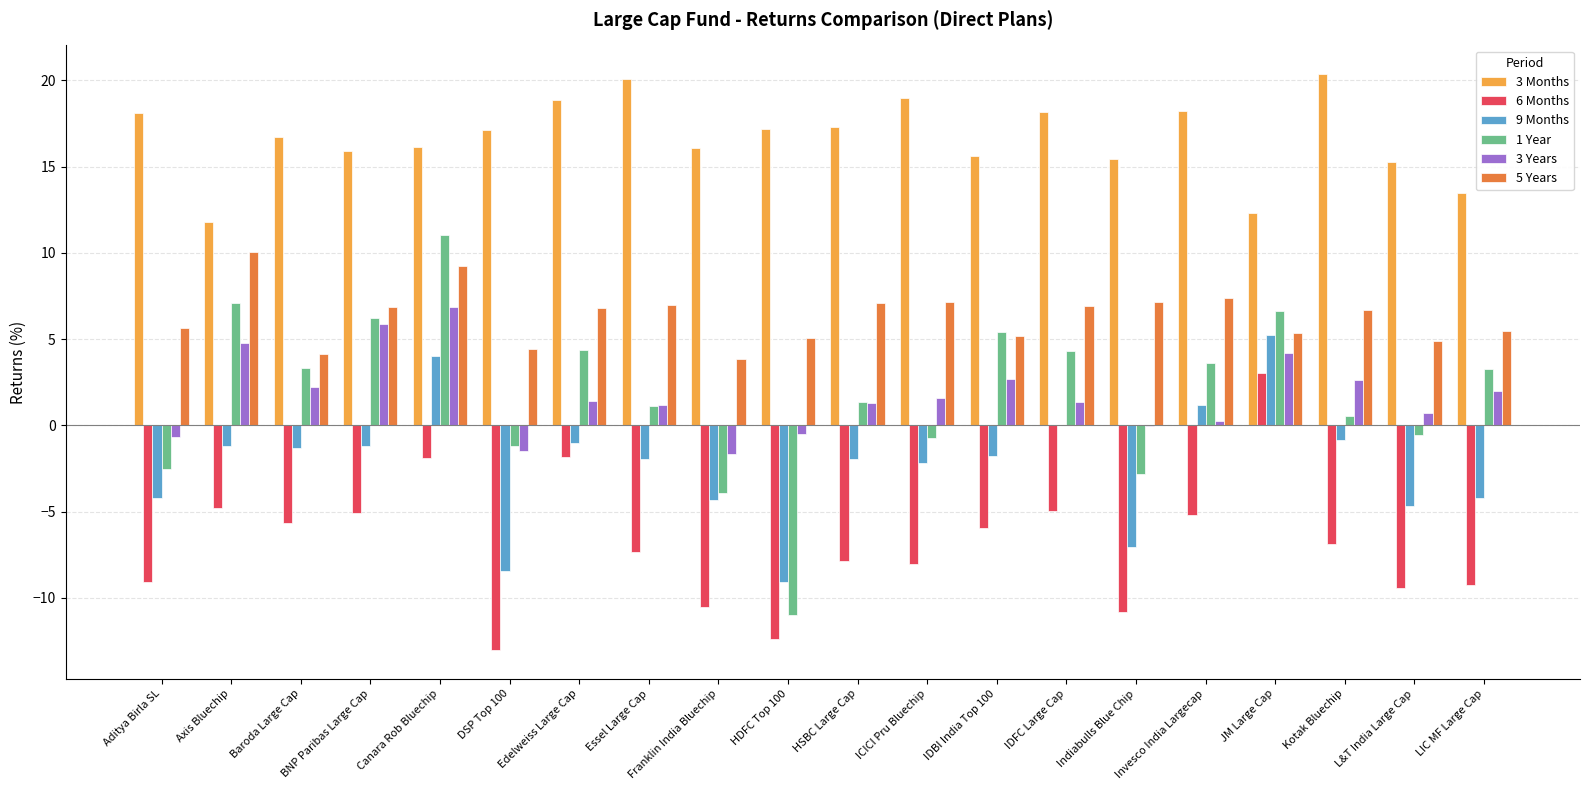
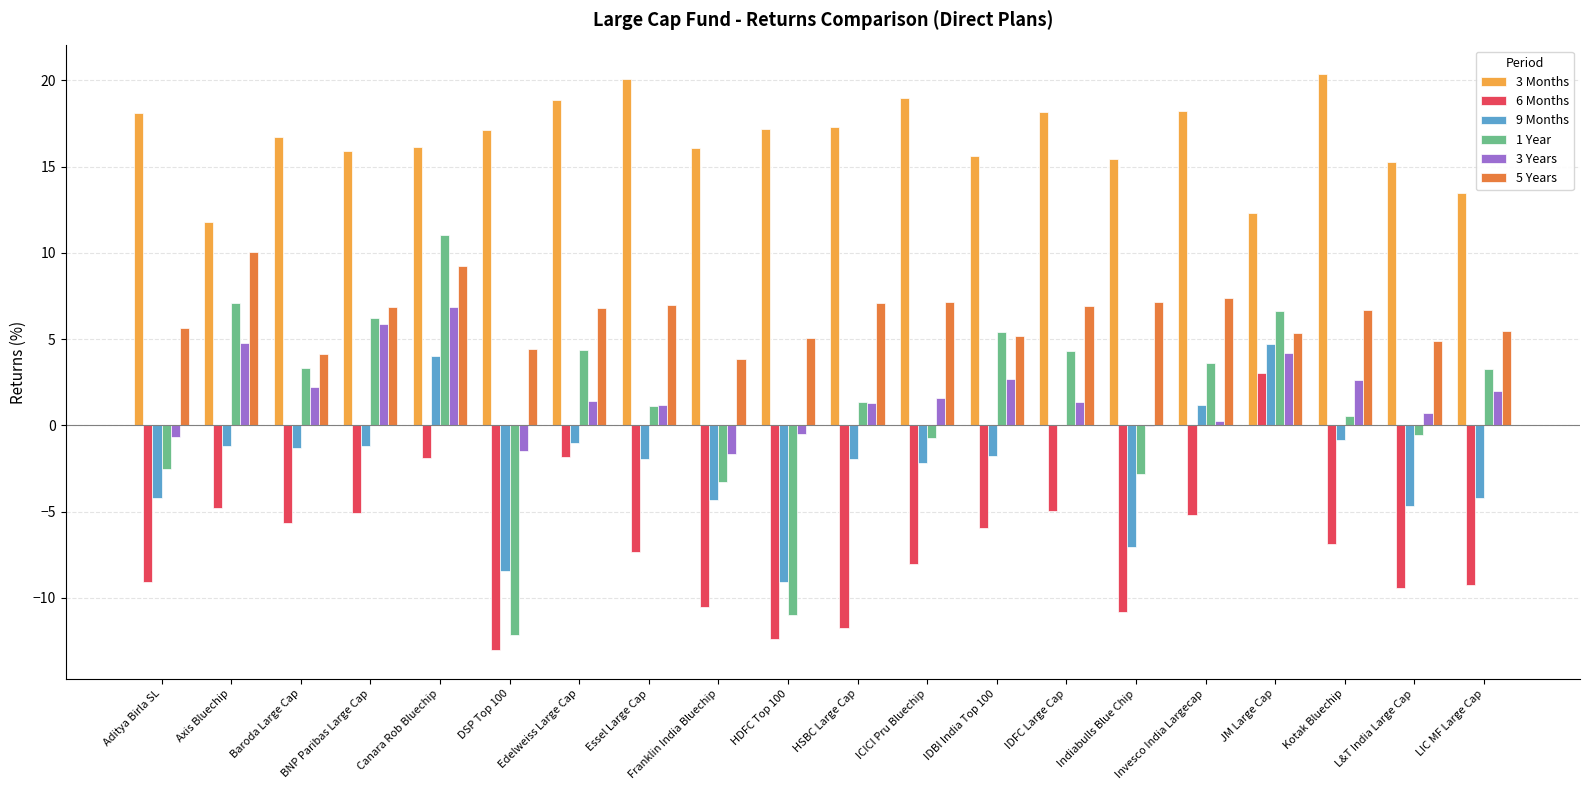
1 Year, DSP Top 100: -1.2 -> -12.1
1 Year, Franklin India Bluechip: -3.9 -> -3.3
6 Months, HSBC Large Cap: -7.8 -> -11.7
9 Months, JM Large Cap: 5.2 -> 4.7
